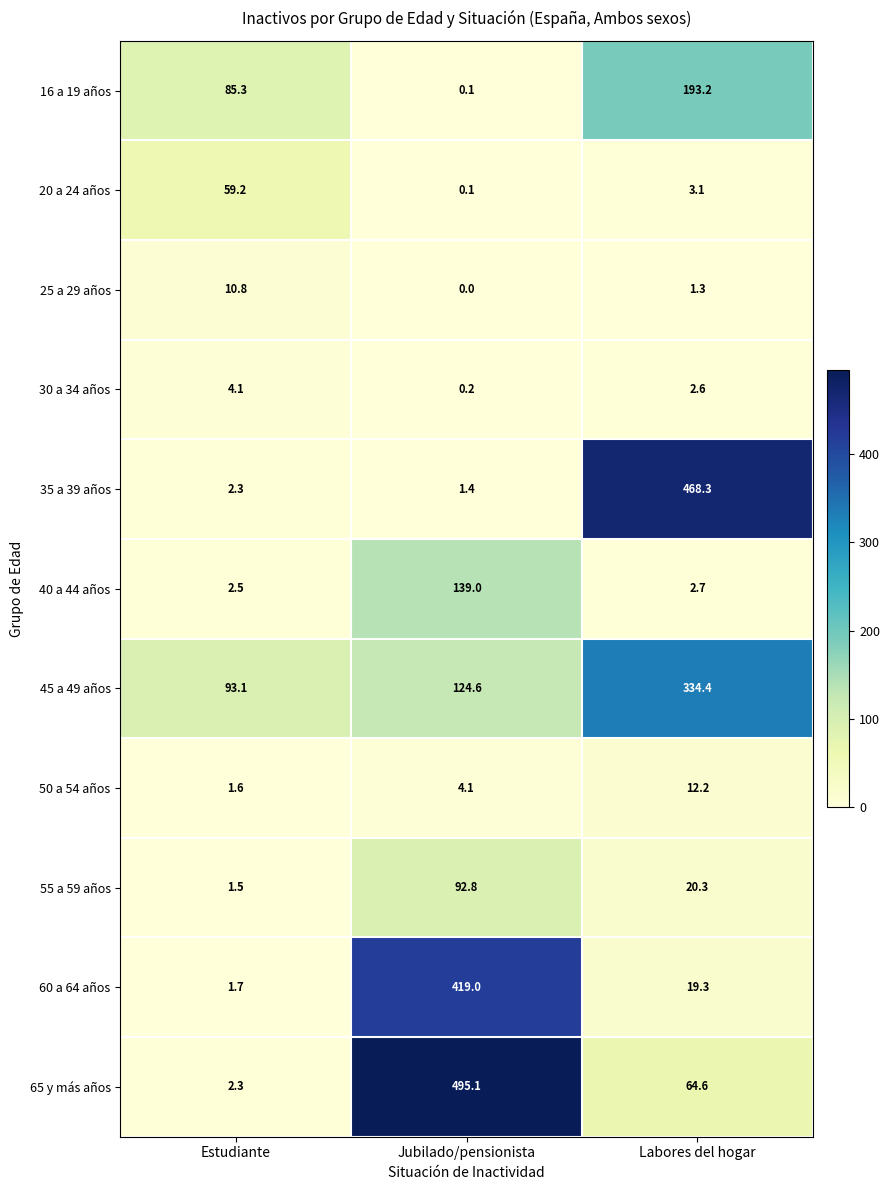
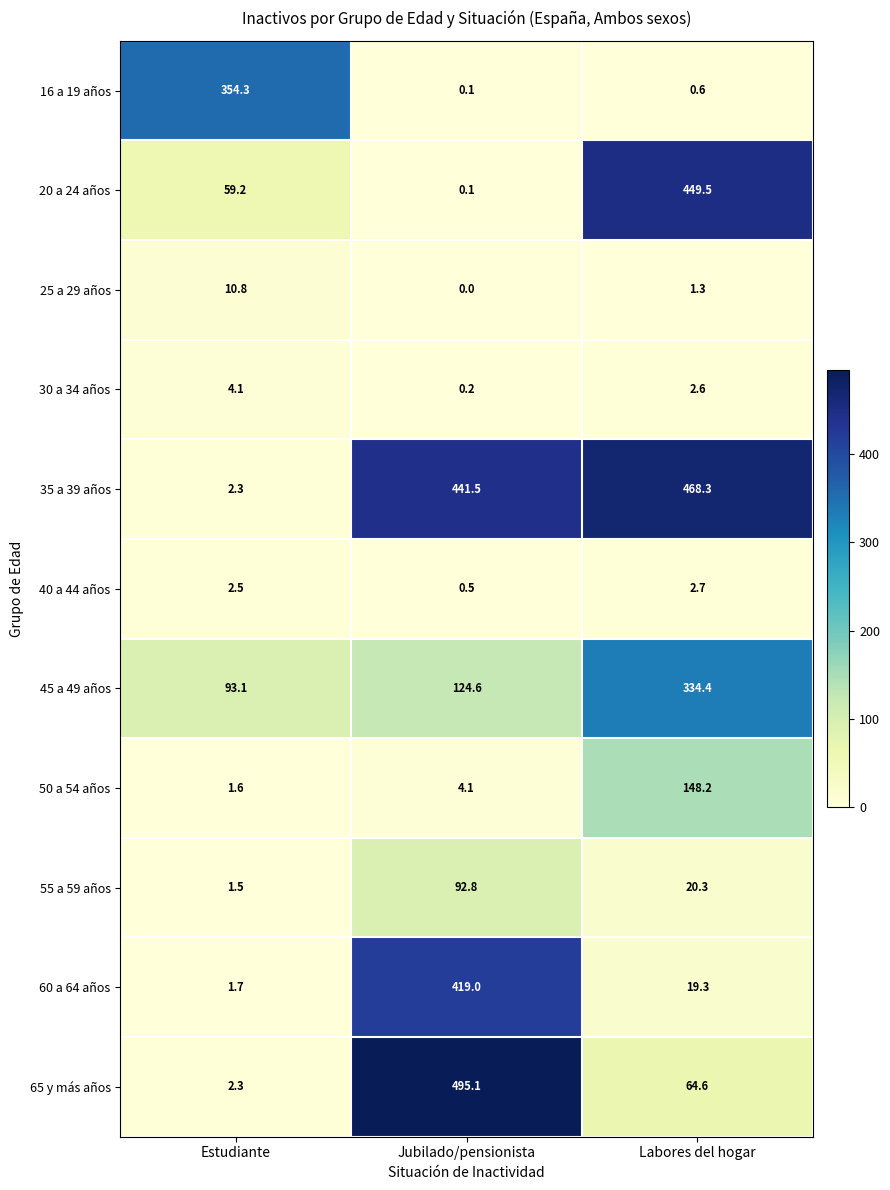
16 a 19 años, Estudiante: 85.3 -> 354.3
16 a 19 años, Labores del hogar: 193.2 -> 0.6
20 a 24 años, Labores del hogar: 3.1 -> 449.5
35 a 39 años, Jubilado/pensionista: 1.4 -> 441.5
40 a 44 años, Jubilado/pensionista: 139.0 -> 0.5
50 a 54 años, Labores del hogar: 12.2 -> 148.2
